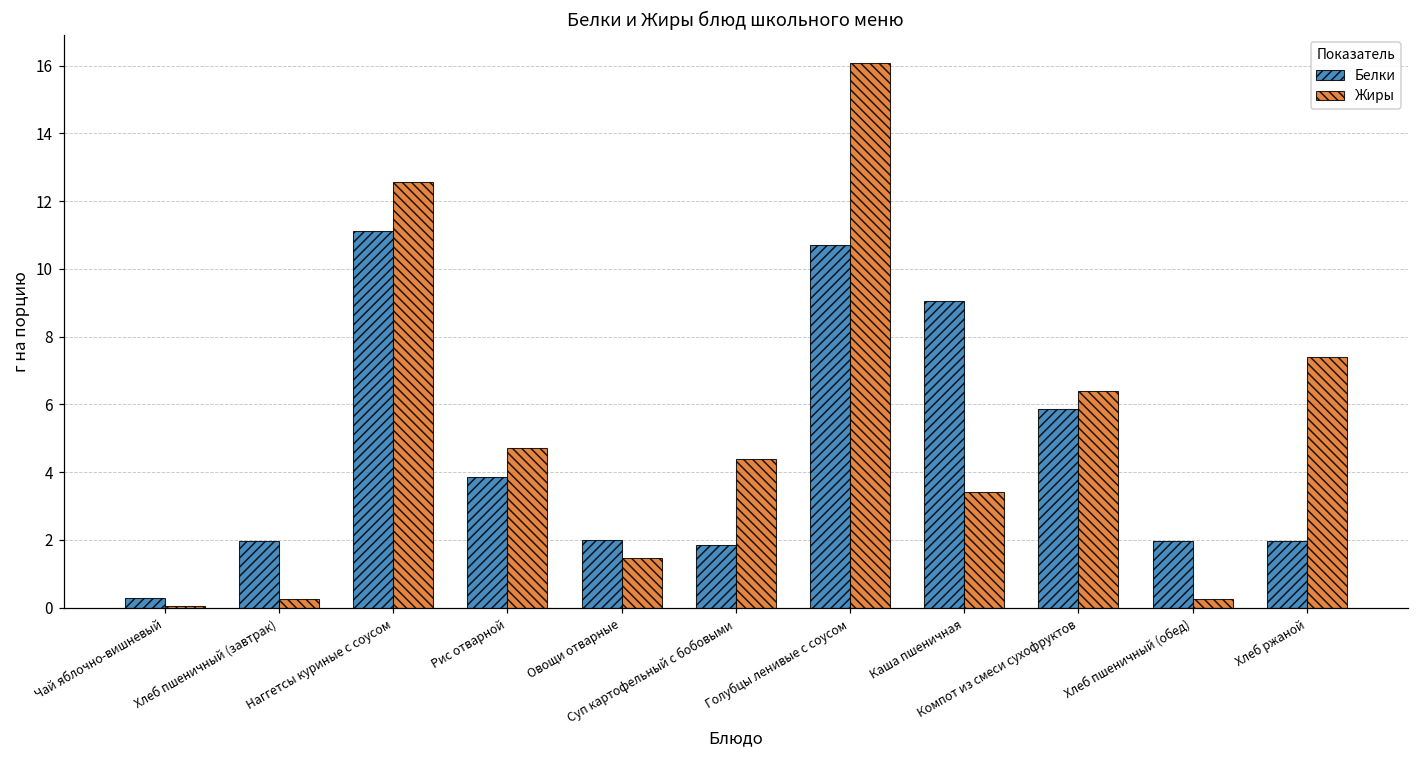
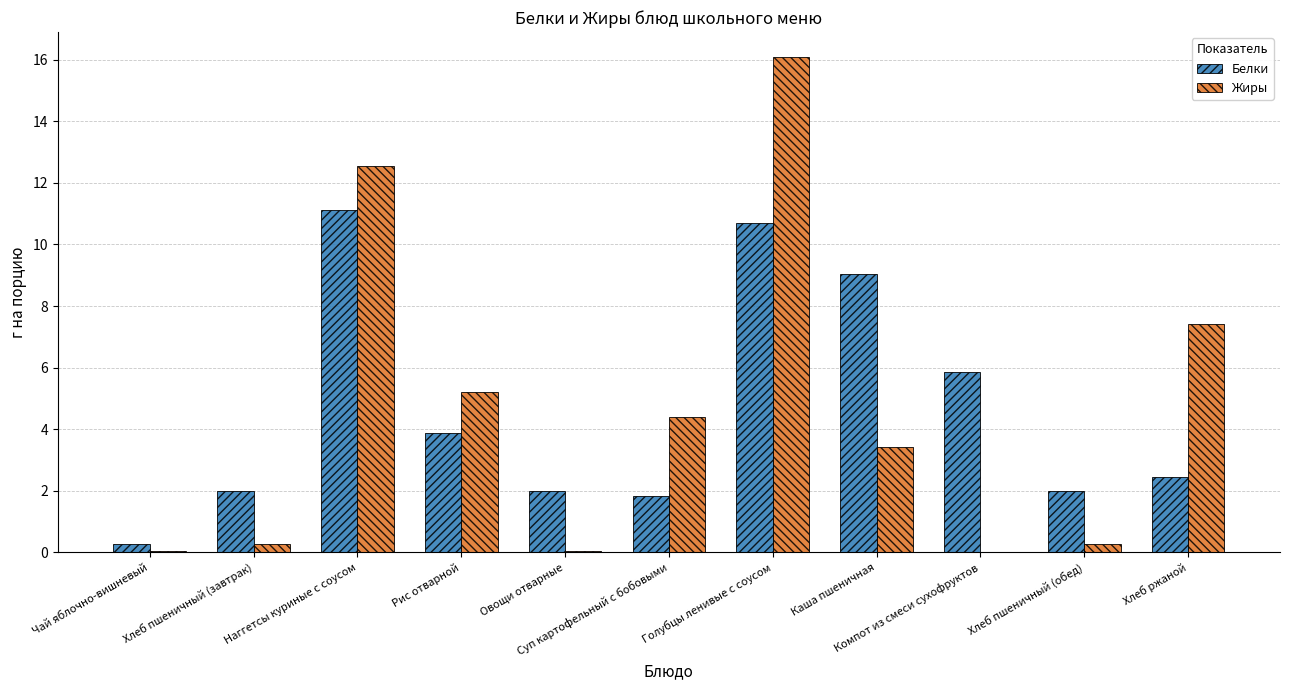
Жиры, Рис отварной: 4.7 -> 5.2
Жиры, Овощи отварные: 1.5 -> 0.1
Жиры, Компот из смеси сухофруктов: 6.4 -> 0.0
Белки, Хлеб ржаной: 2.0 -> 2.5
